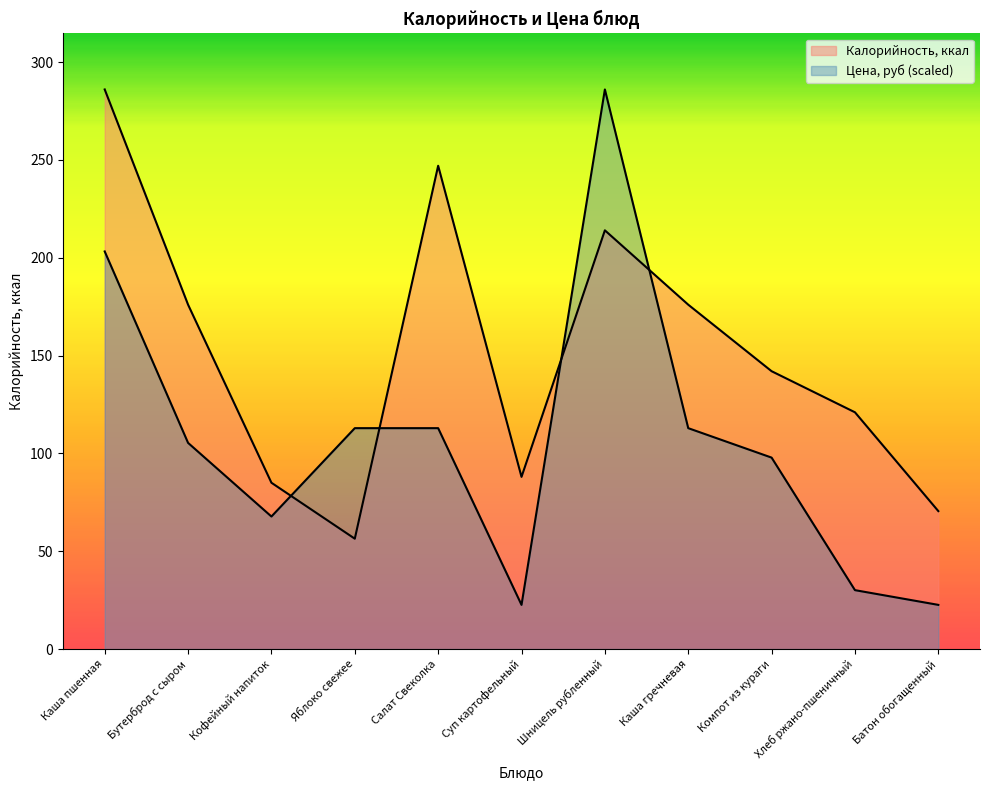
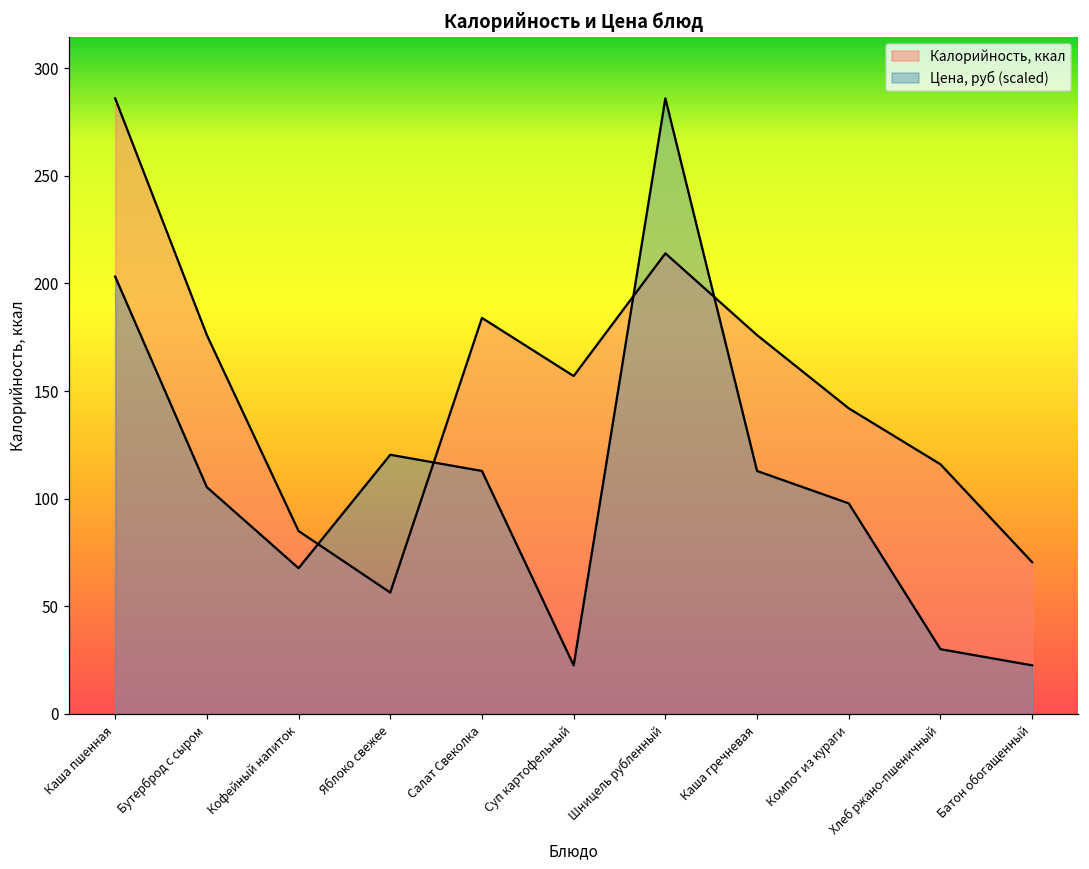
Цена, руб (scaled), Яблоко свежее: 113 -> 120
Калорийность, ккал, Салат Свеколка: 247 -> 184
Калорийность, ккал, Суп картофельный: 88 -> 157
Калорийность, ккал, Хлеб ржано-пшеничный: 121 -> 116
